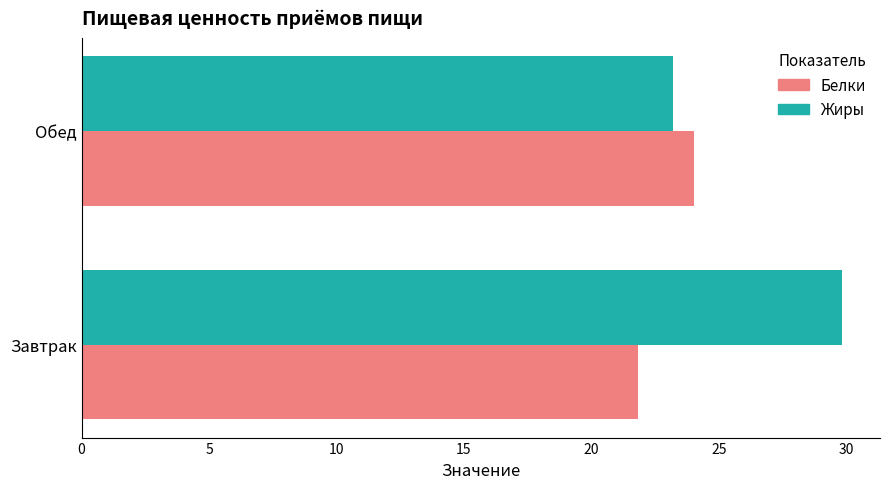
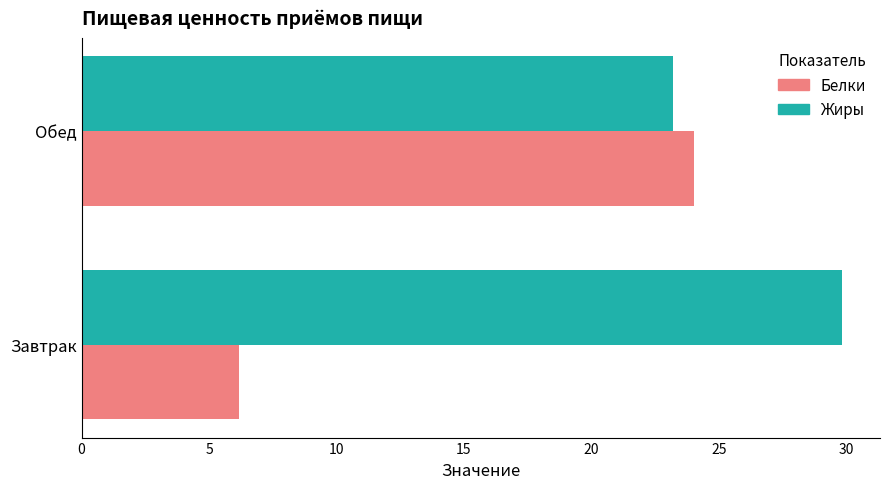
Белки, Завтрак: 21.8 -> 6.2
